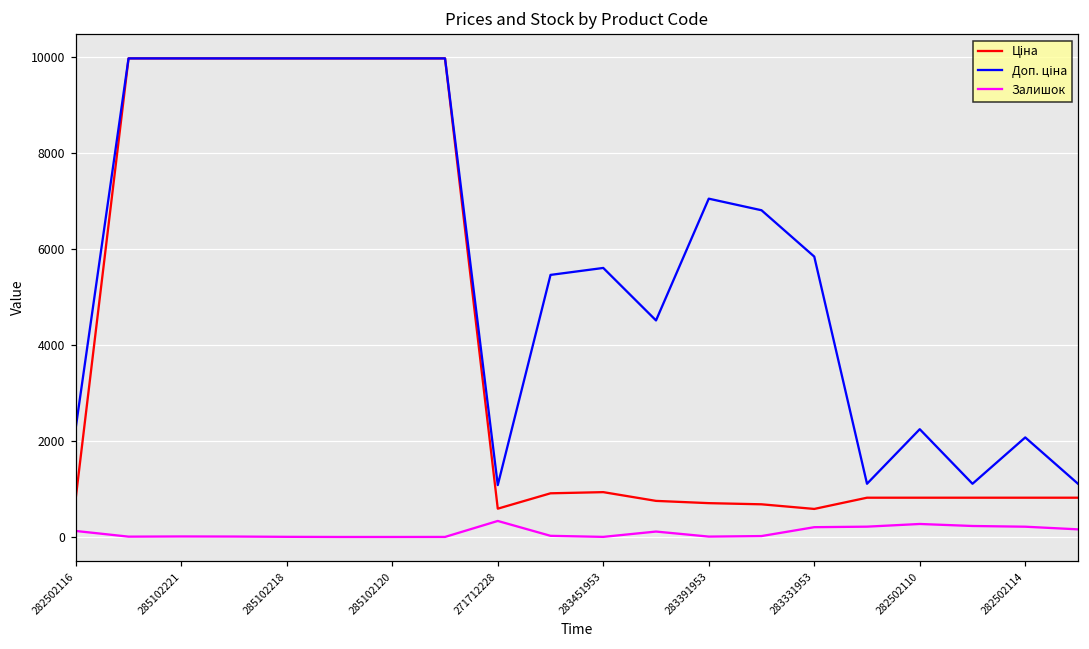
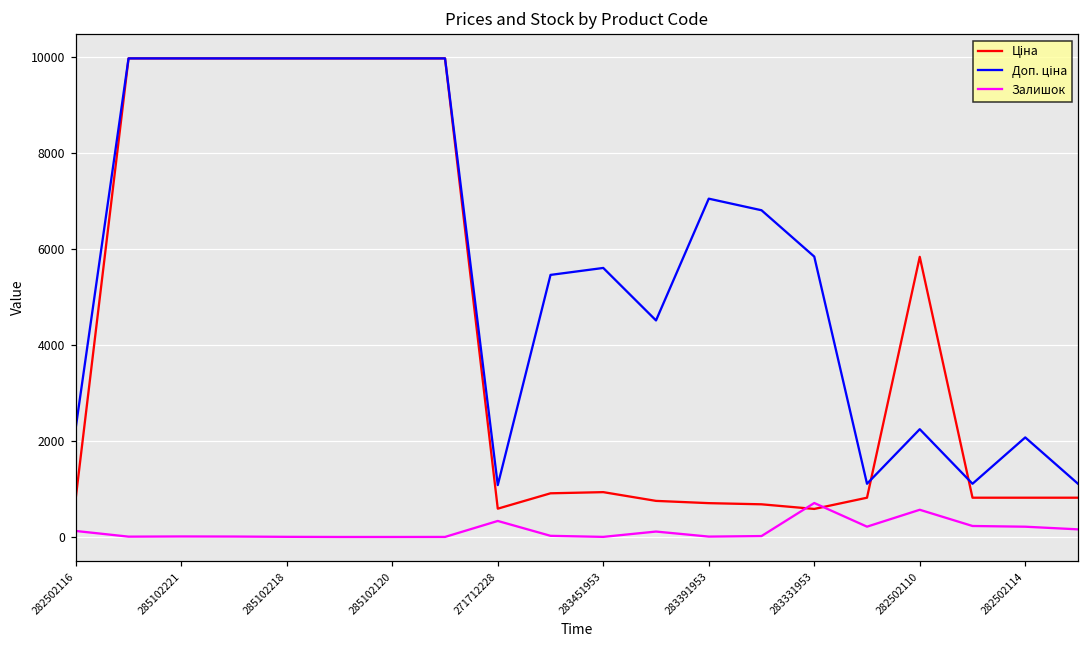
Залишок, 283331953: 200 -> 700
Ціна, 282502110: 800 -> 5800
Залишок, 282502110: 300 -> 600
